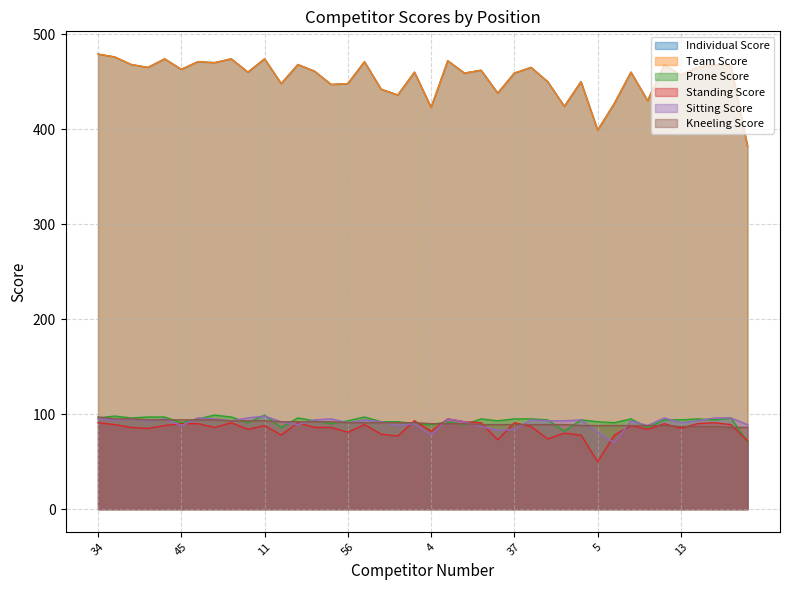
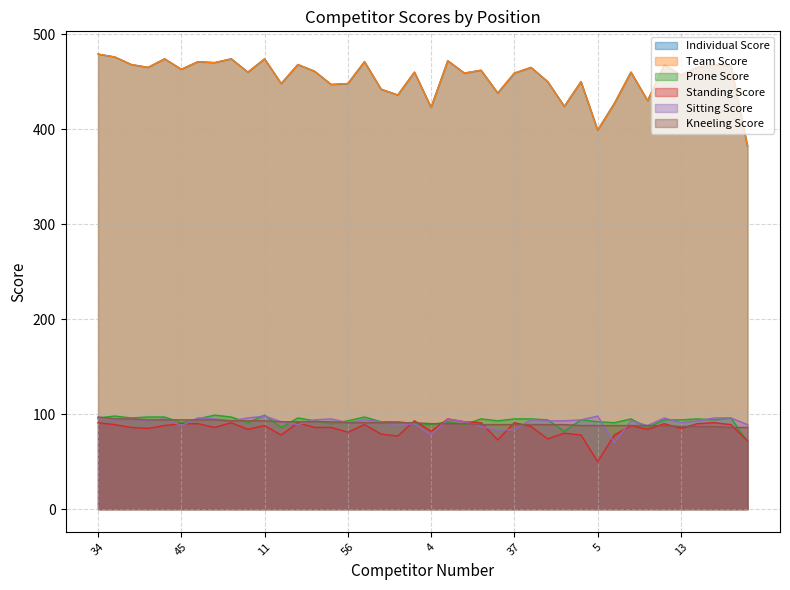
Sitting Score, 5: 80 -> 100
